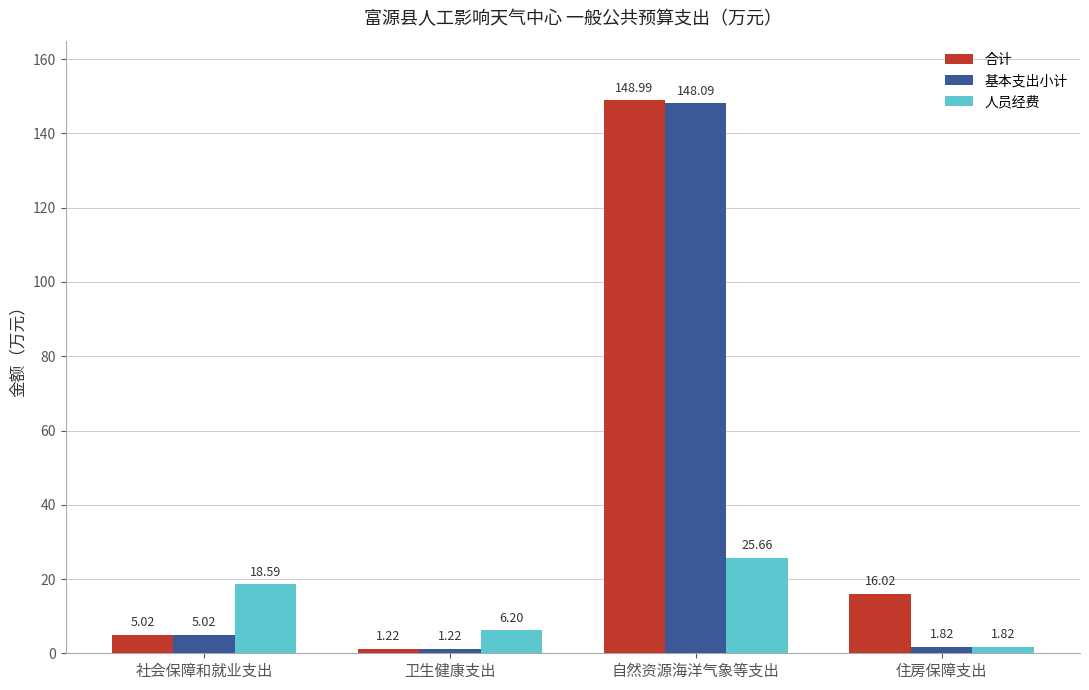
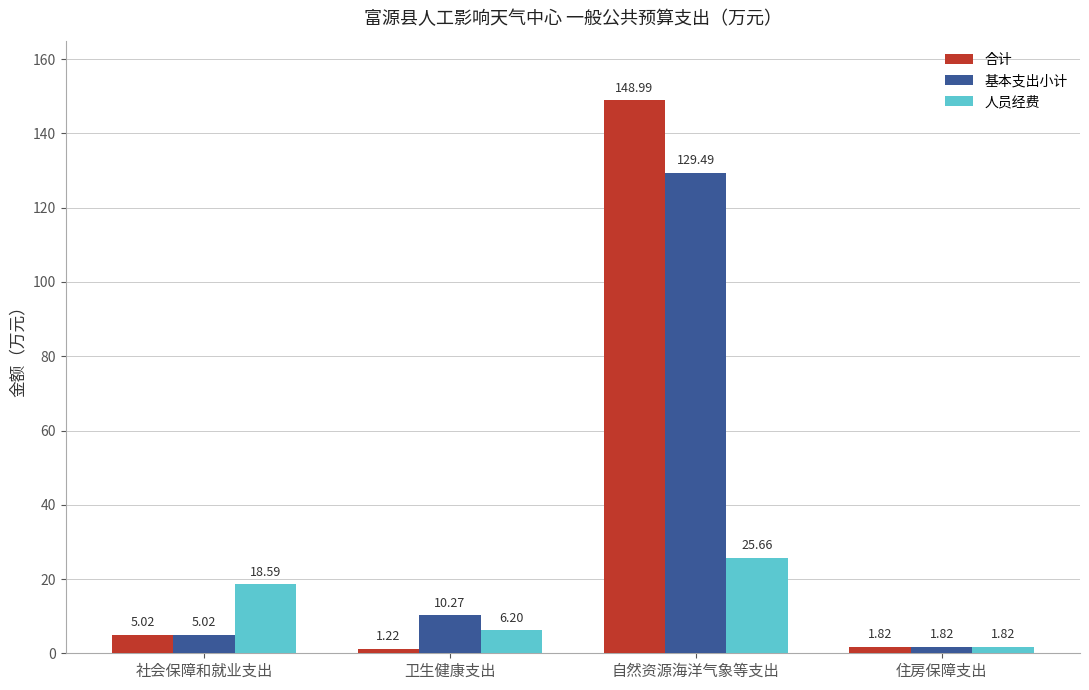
基本支出小计, 卫生健康支出: 1.22 -> 10.27
基本支出小计, 自然资源海洋气象等支出: 148.09 -> 129.49
合计, 住房保障支出: 16.02 -> 1.82
